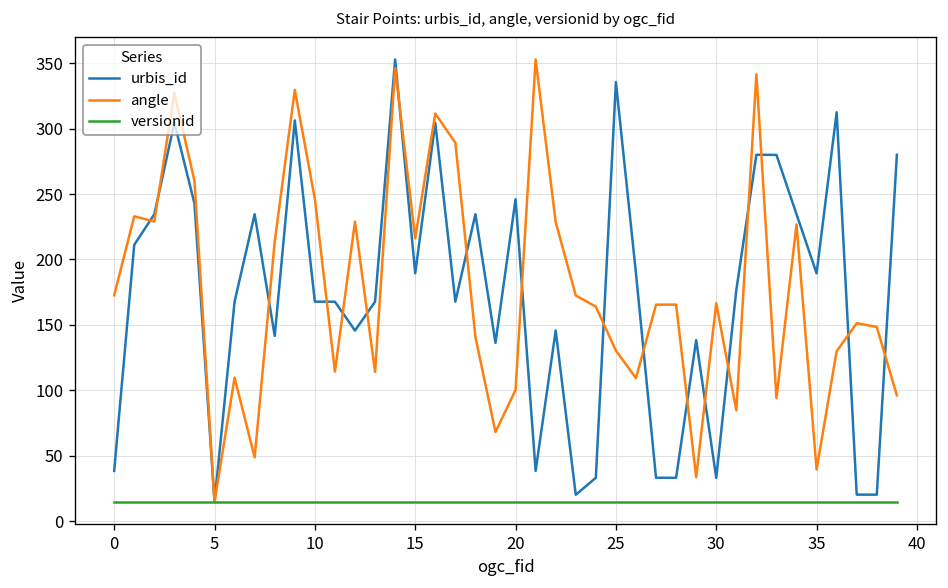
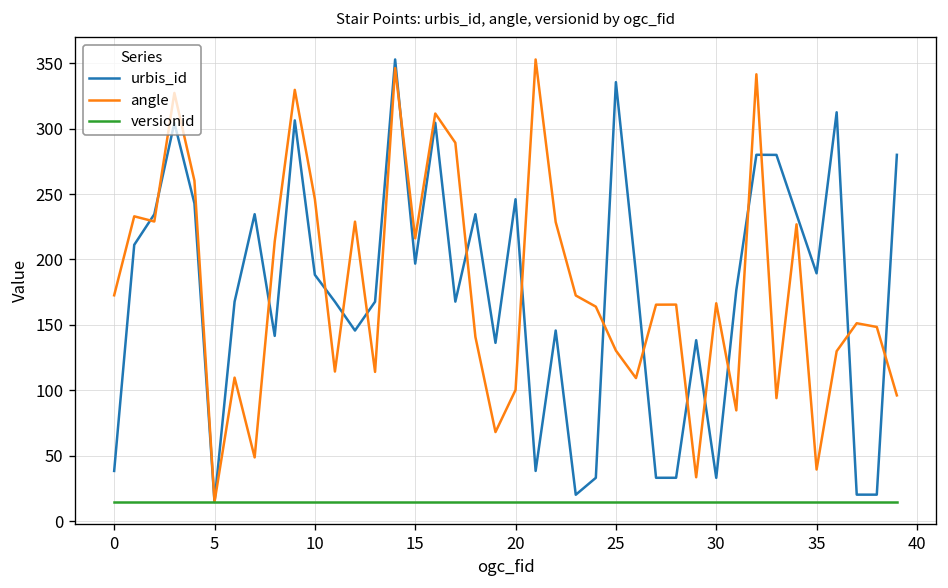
urbis_id, 10: 168 -> 188
urbis_id, 15: 189 -> 197
